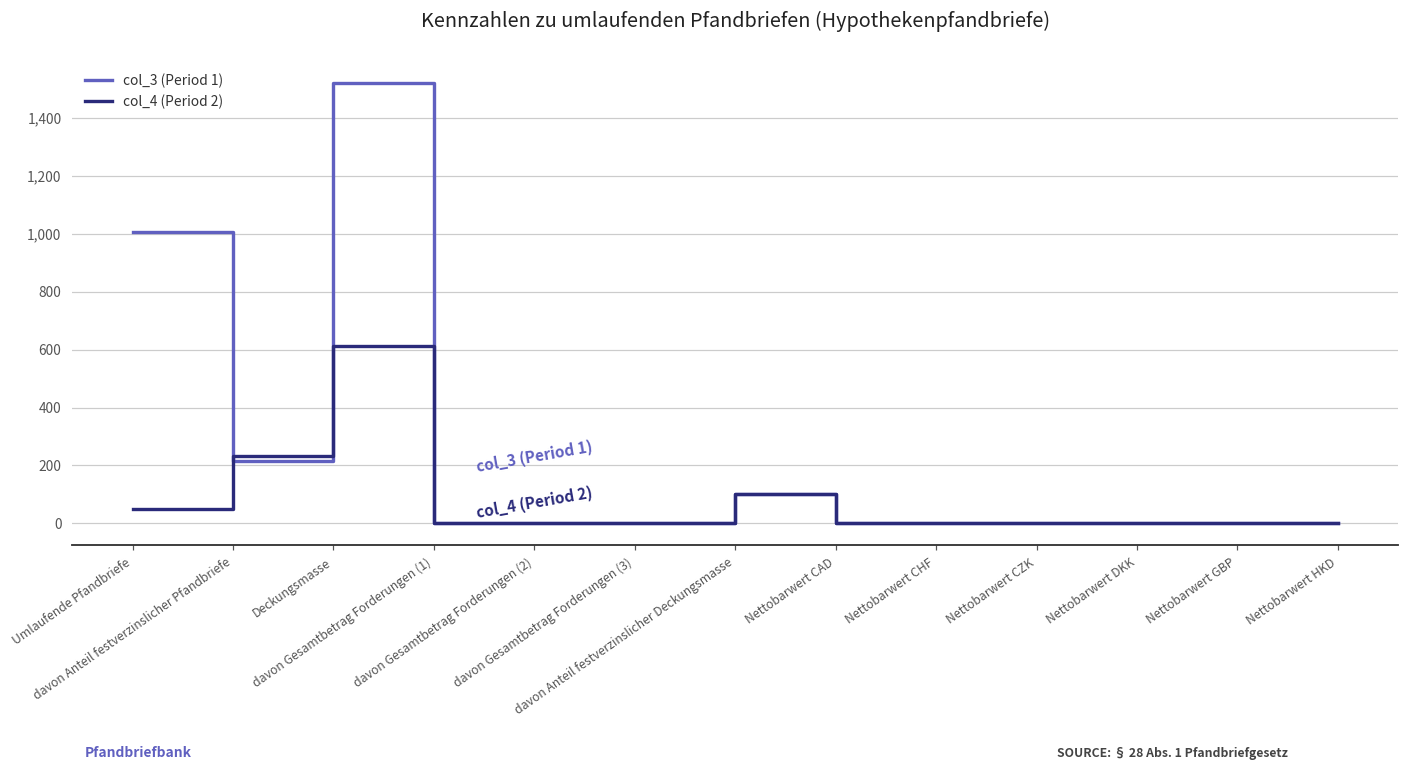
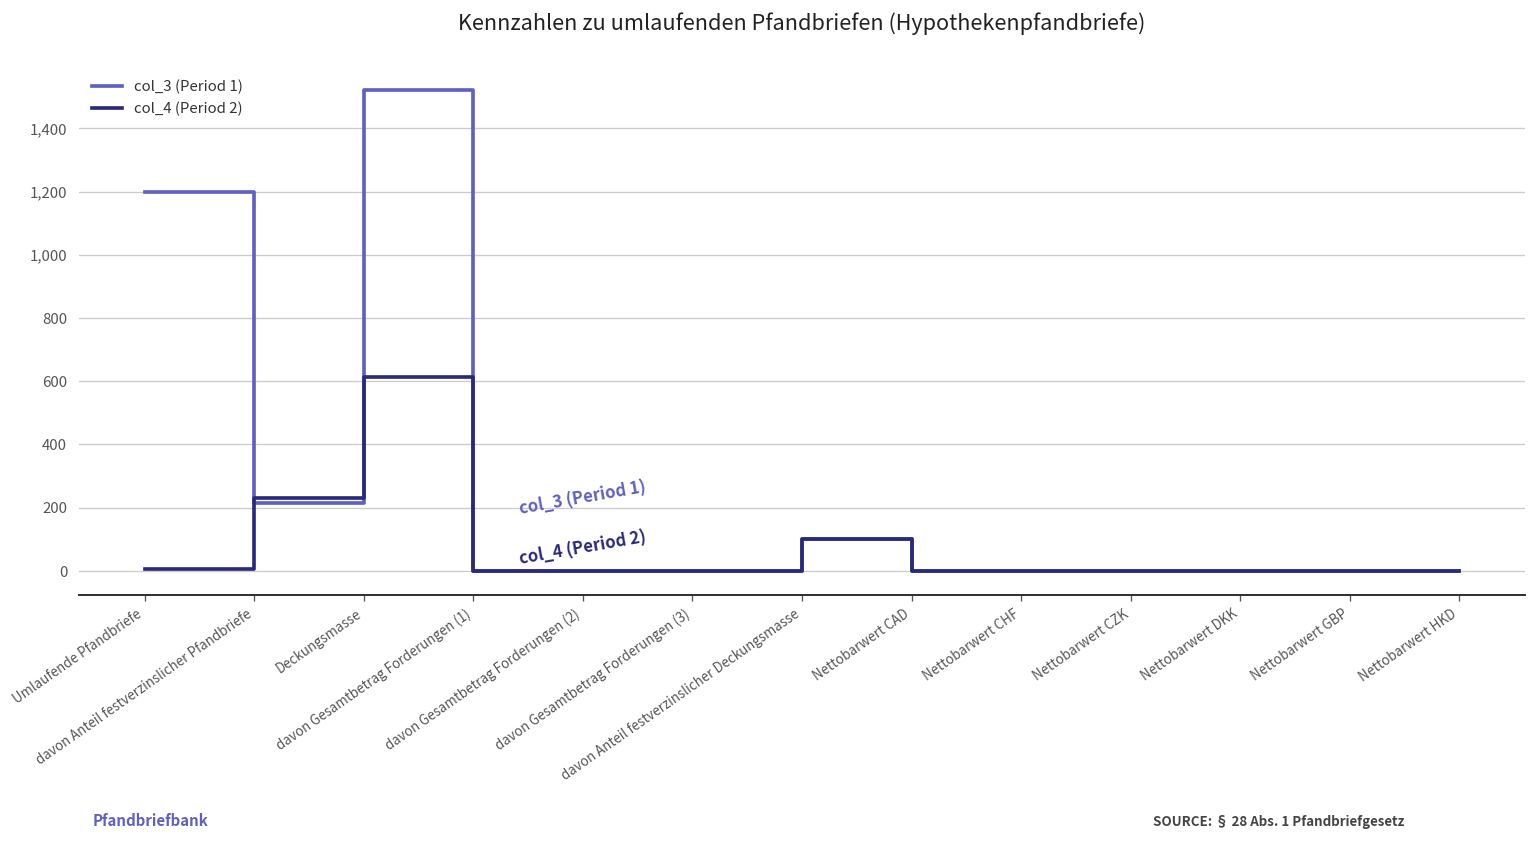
col_3 (Period 1), Umlaufende Pfandbriefe: 1,010 -> 1,200
col_4 (Period 2), Umlaufende Pfandbriefe: 50 -> 10
